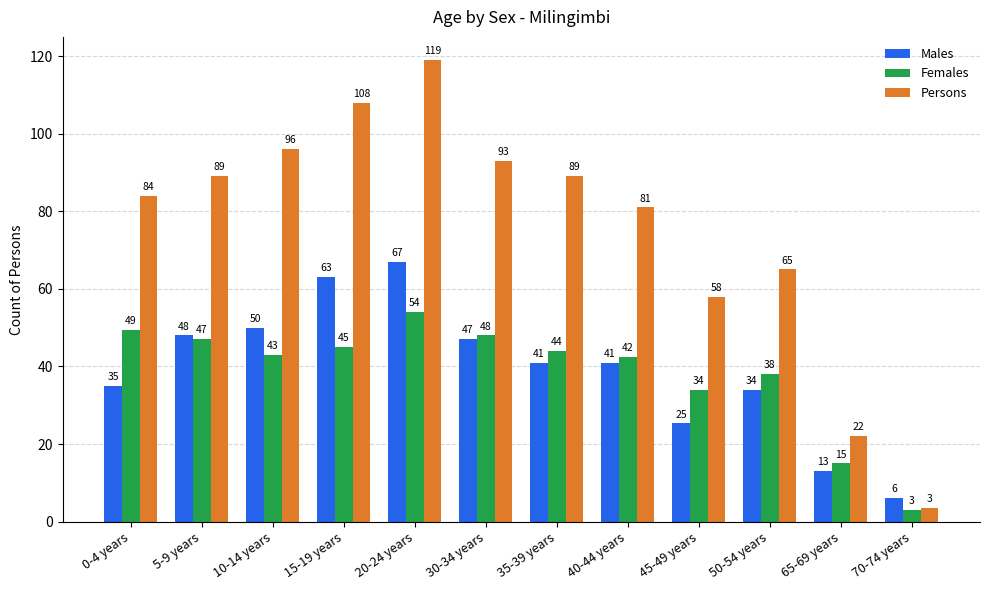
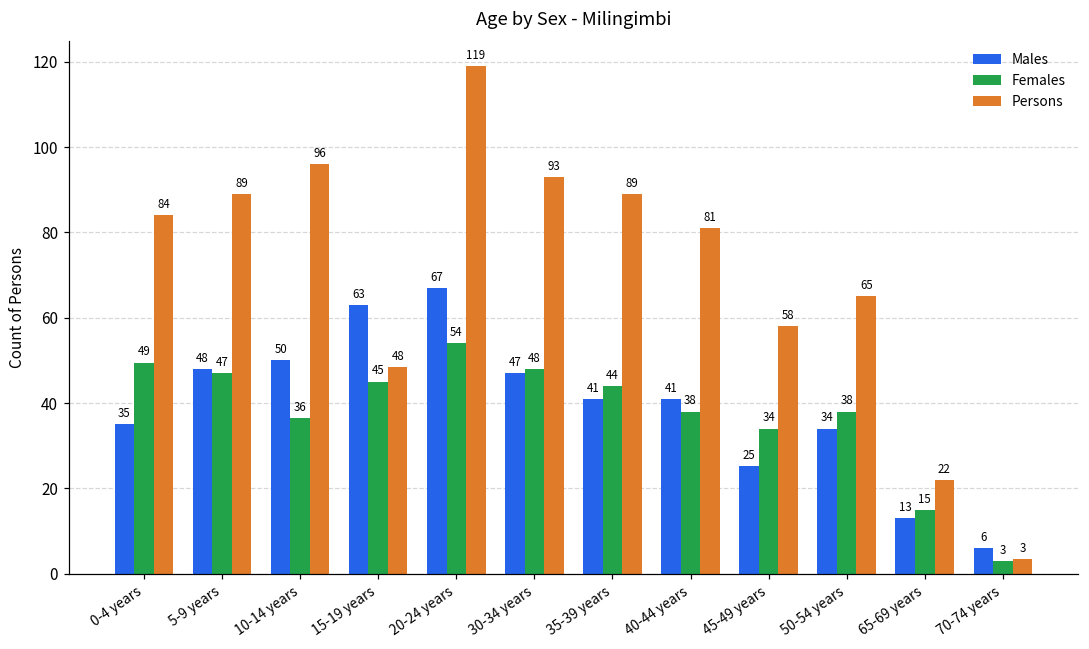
Females, 10-14 years: 43 -> 36
Persons, 15-19 years: 108 -> 48
Females, 40-44 years: 42 -> 38
